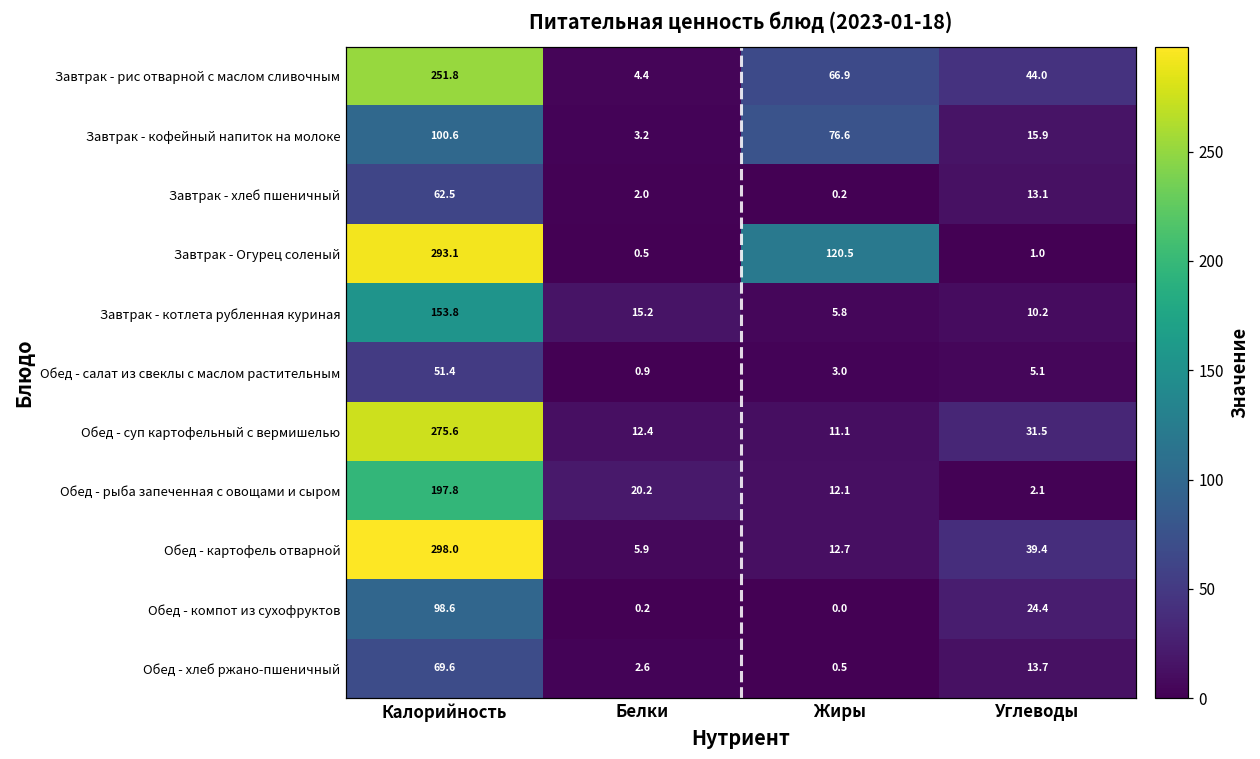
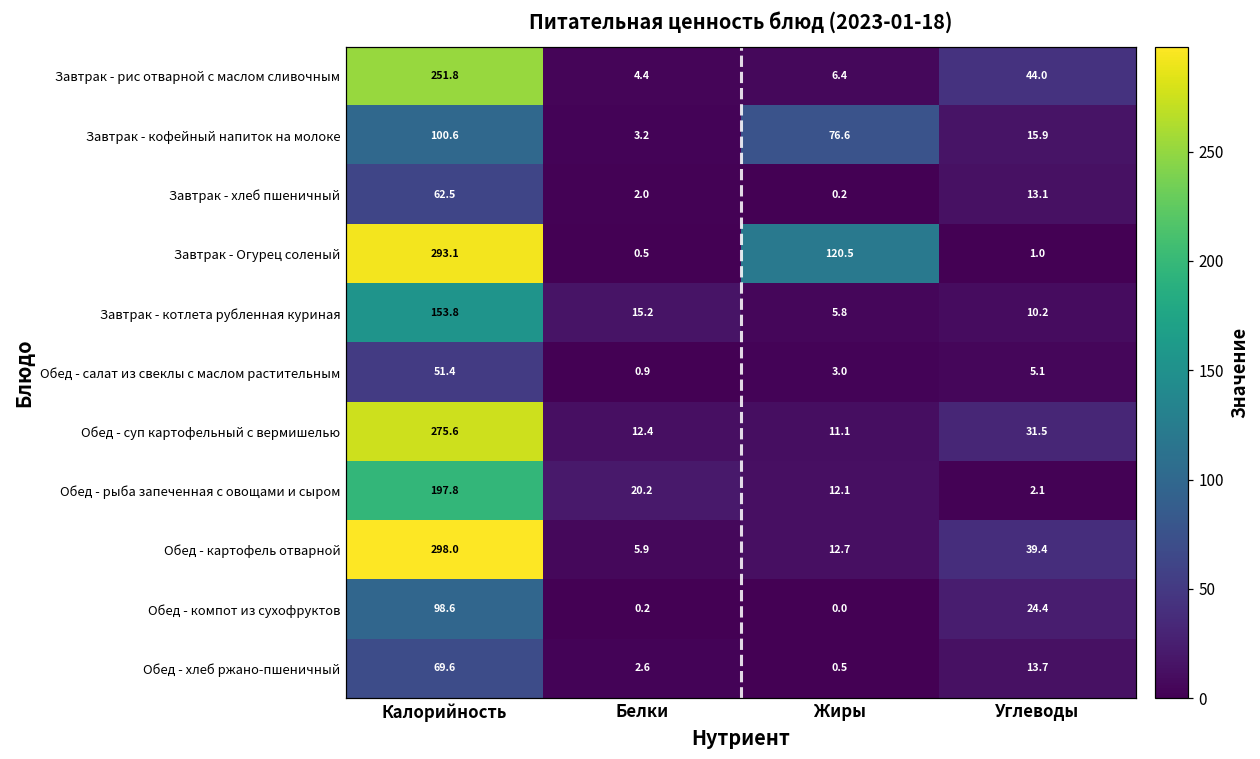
Завтрак - рис отварной с маслом сливочным, Жиры: 66.9 -> 6.4
